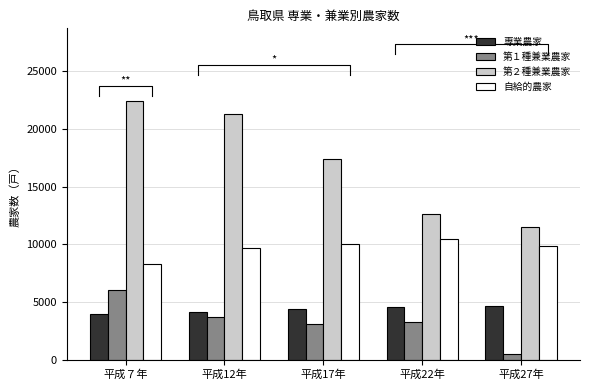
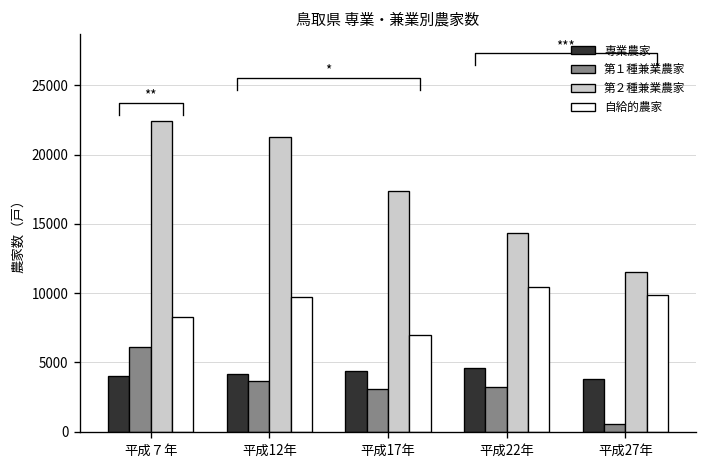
自給的農家, 平成17年: 10100 -> 7000
第２種兼業農家, 平成22年: 12600 -> 14400
専業農家, 平成27年: 4700 -> 3800
